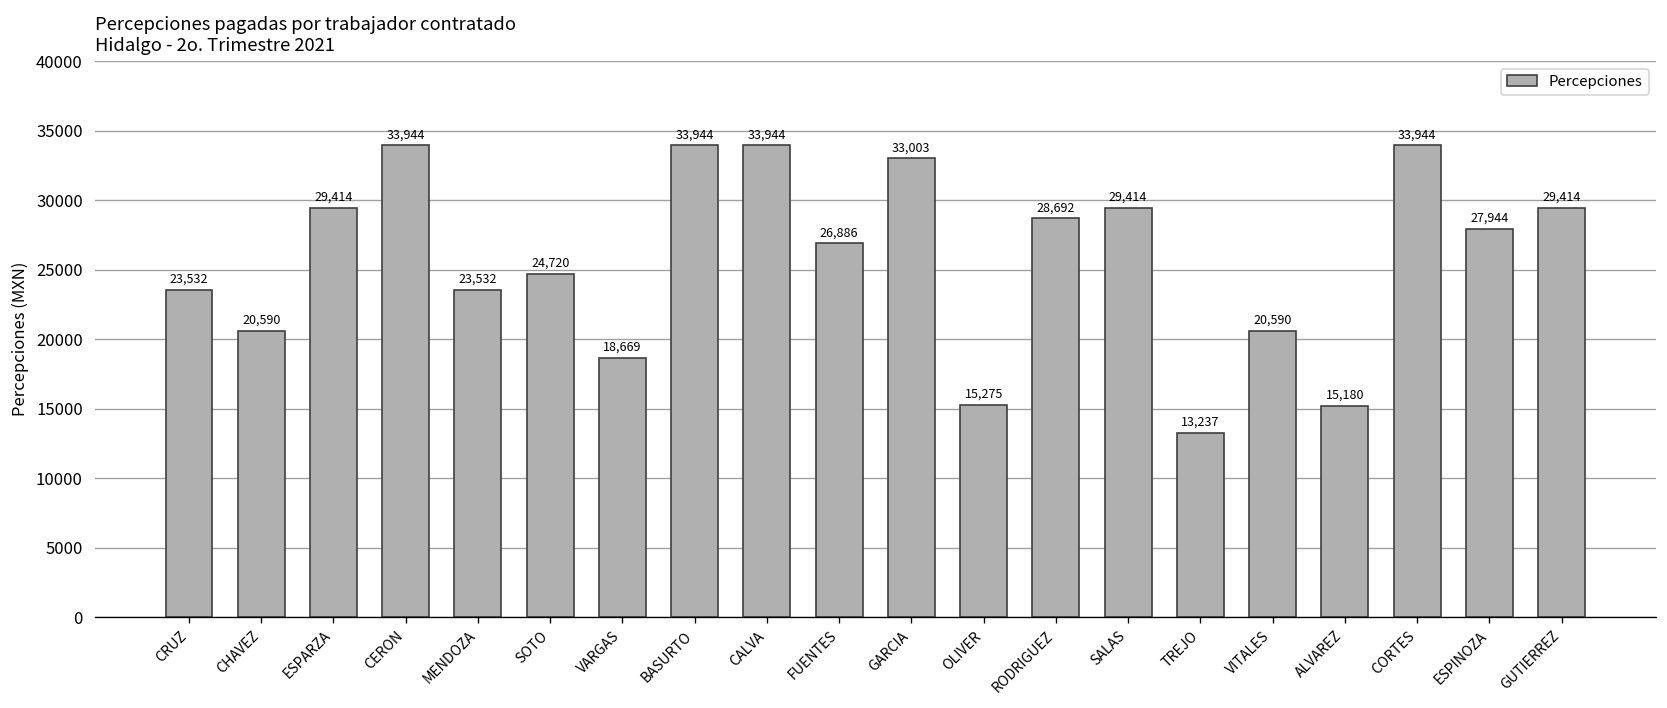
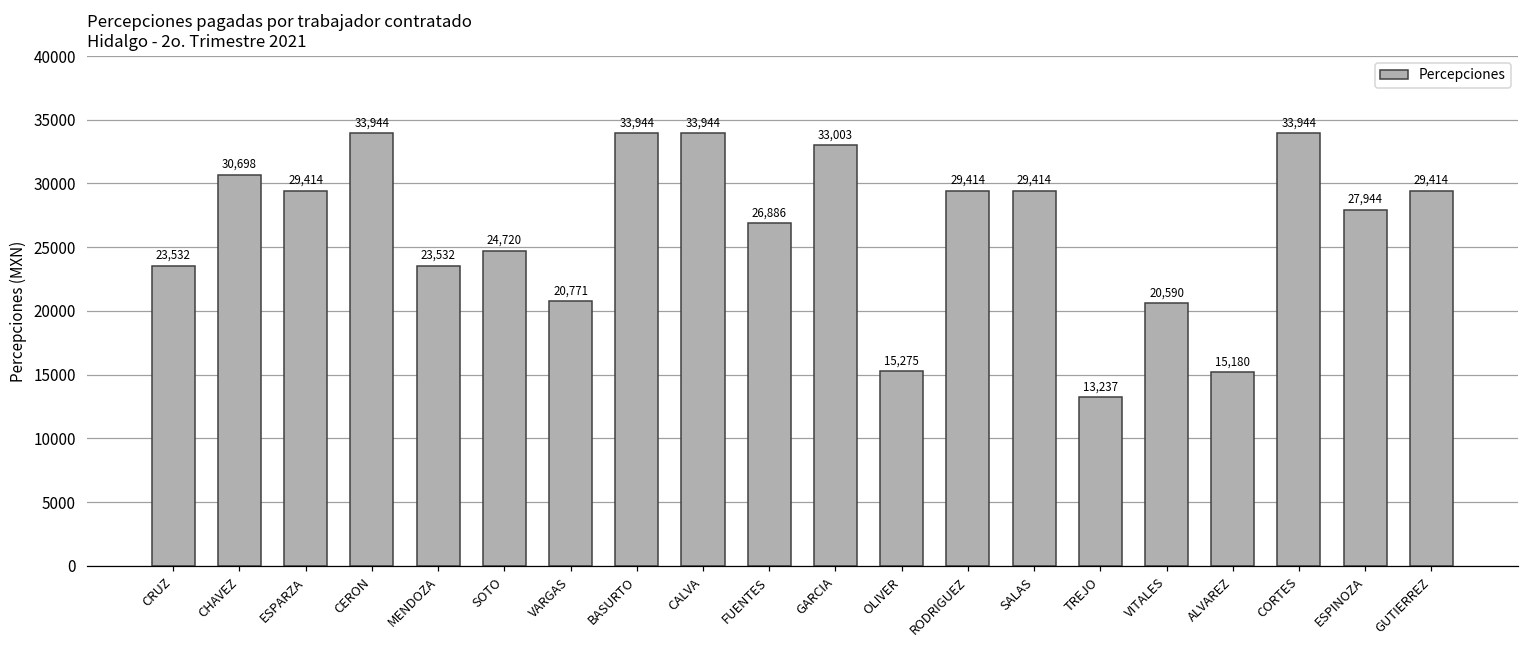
CHAVEZ: 20,590 -> 30,698
VARGAS: 18,669 -> 20,771
RODRIGUEZ: 28,692 -> 29,414
